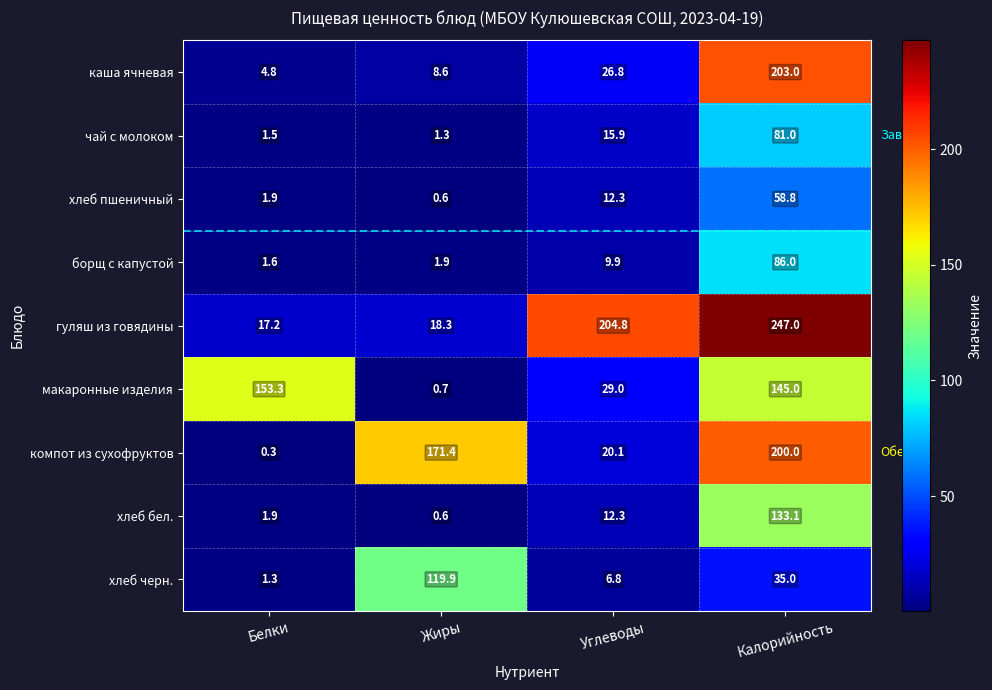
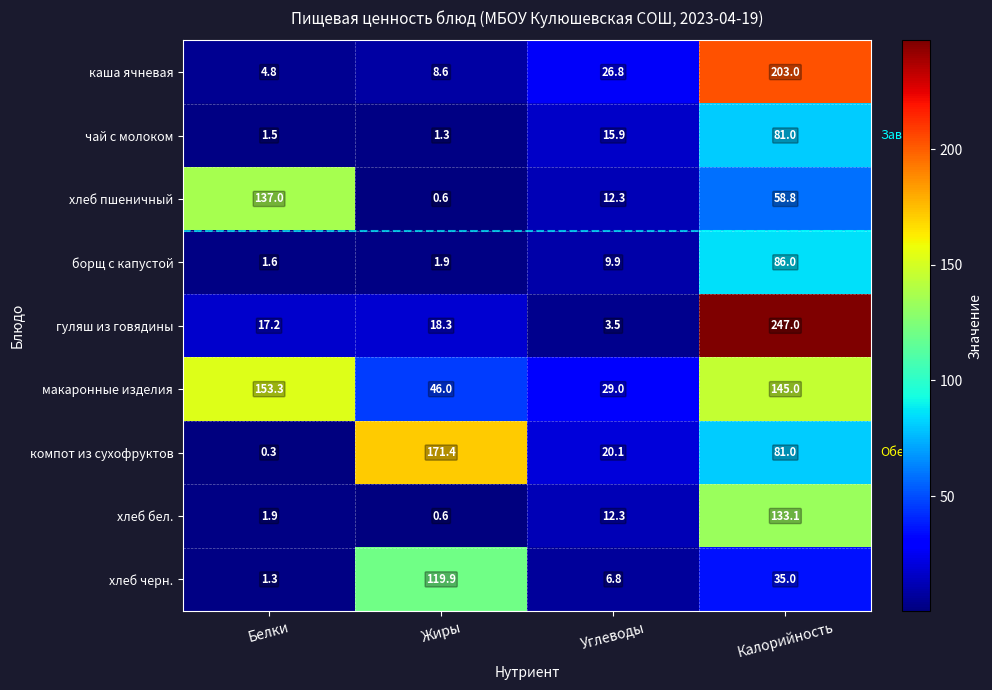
хлеб пшеничный, Белки: 1.9 -> 137.0
гуляш из говядины, Углеводы: 204.8 -> 3.5
макаронные изделия, Жиры: 0.7 -> 46.0
компот из сухофруктов, Калорийность: 200.0 -> 81.0
